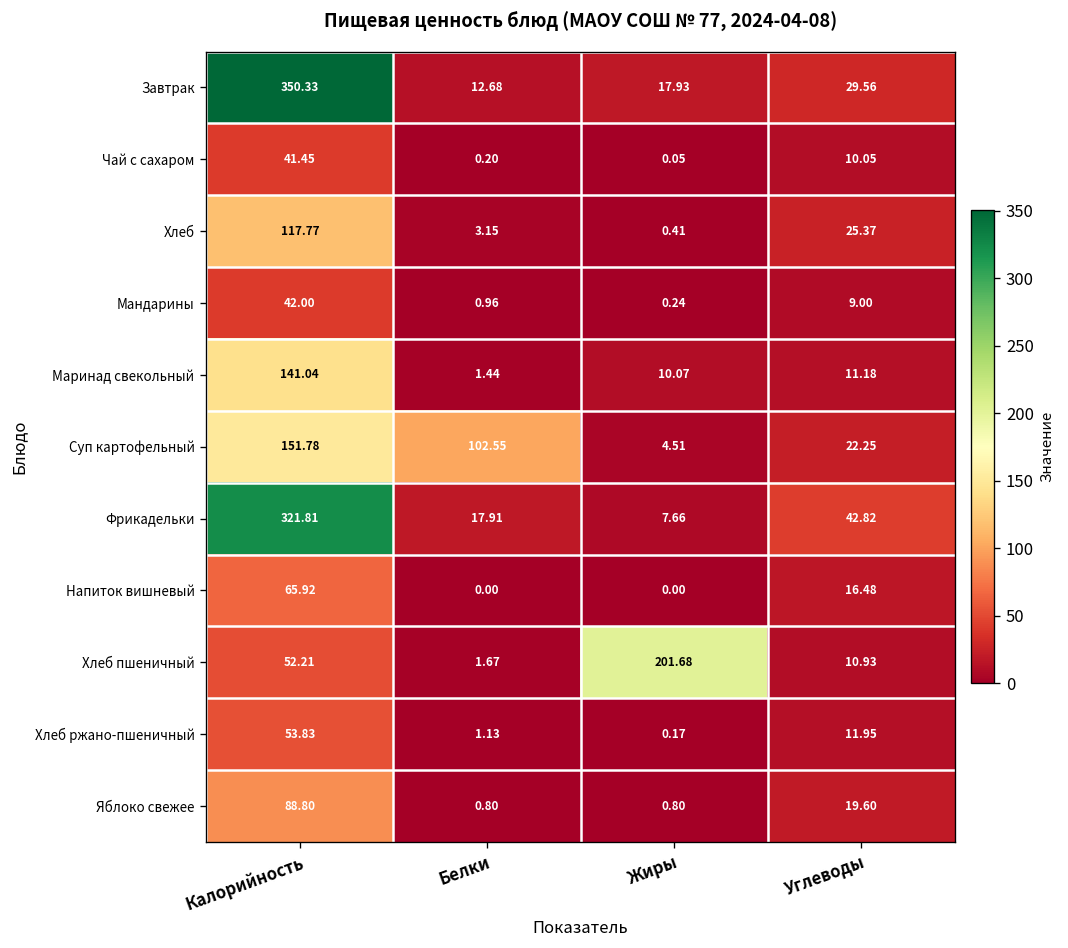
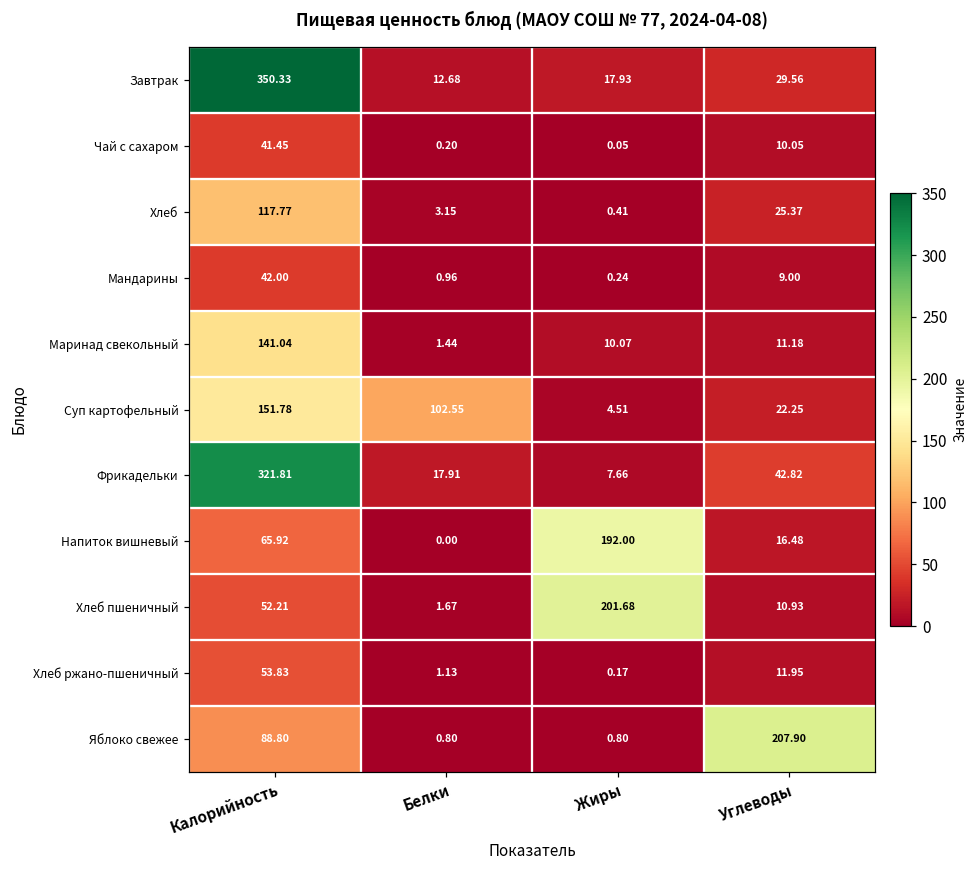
Напиток вишневый, Жиры: 0.00 -> 192.00
Яблоко свежее, Углеводы: 19.60 -> 207.90
